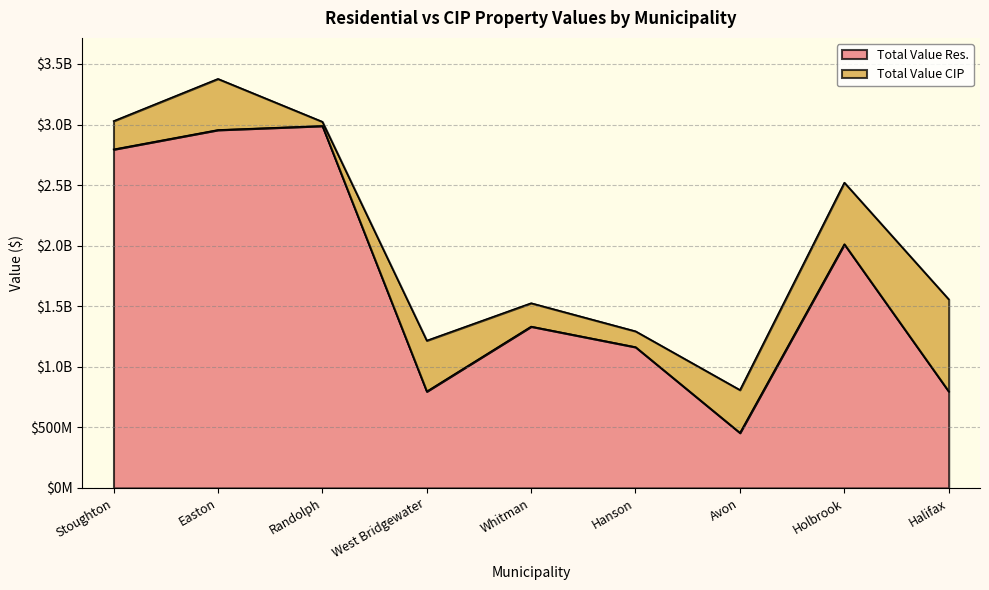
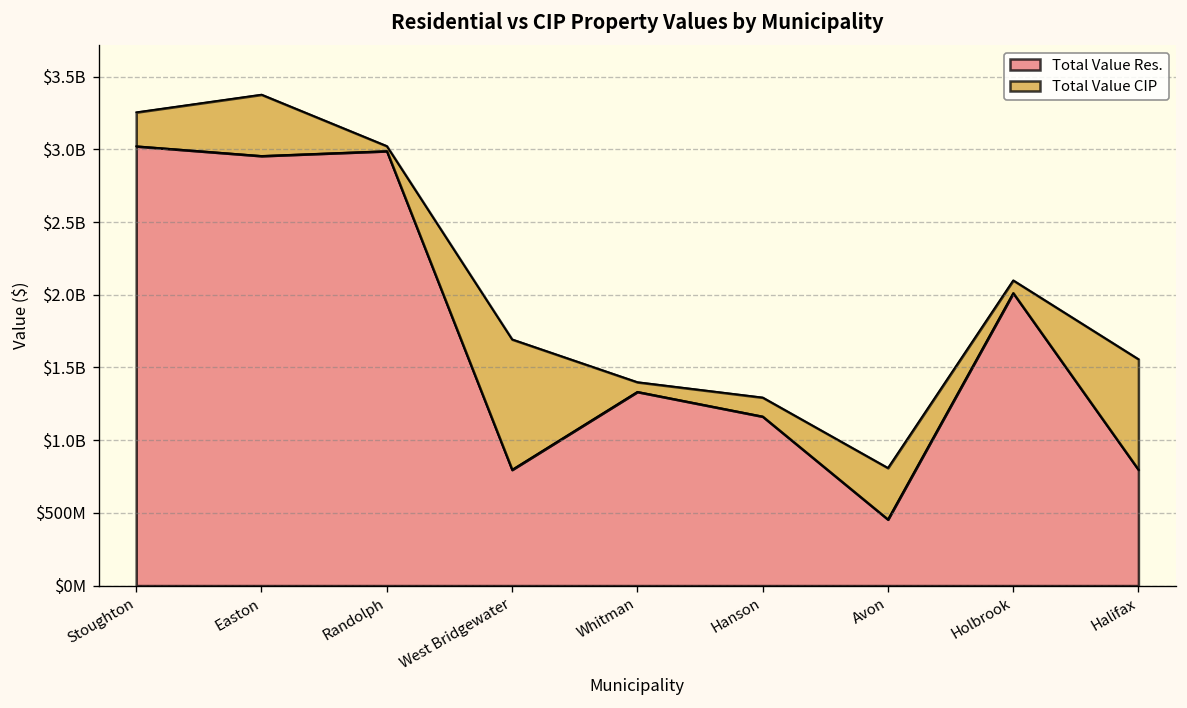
Total Value Res., Stoughton: $2800000000 -> $3020000000
Total Value CIP, West Bridgewater: $420000000 -> $900000000
Total Value CIP, Whitman: $190000000 -> $70000000
Total Value CIP, Holbrook: $510000000 -> $90000000
